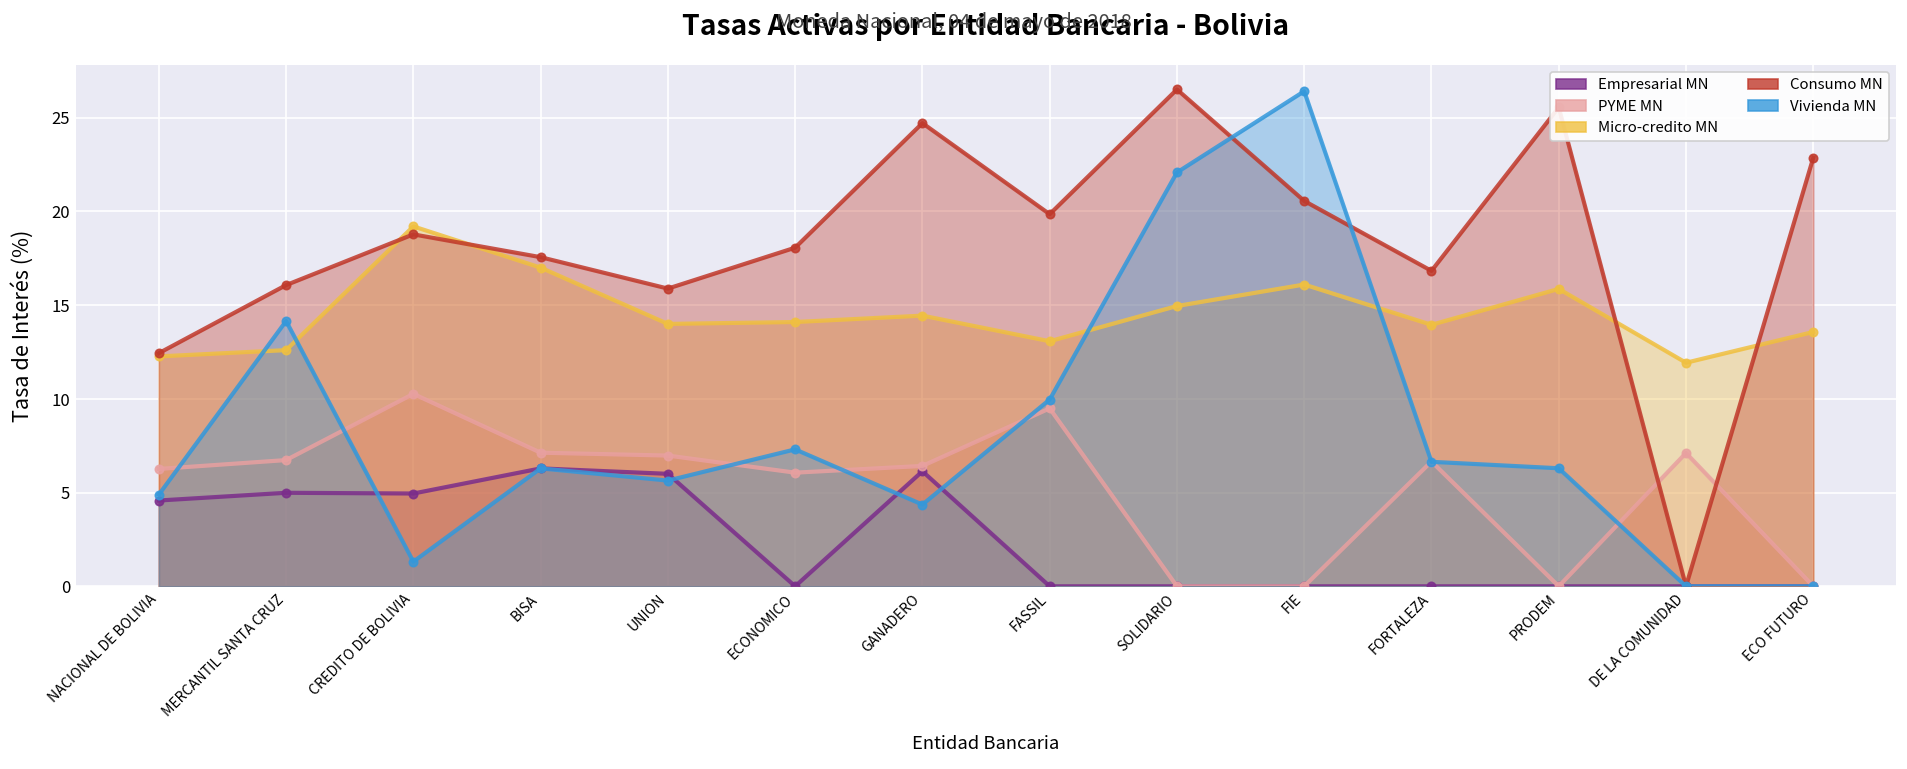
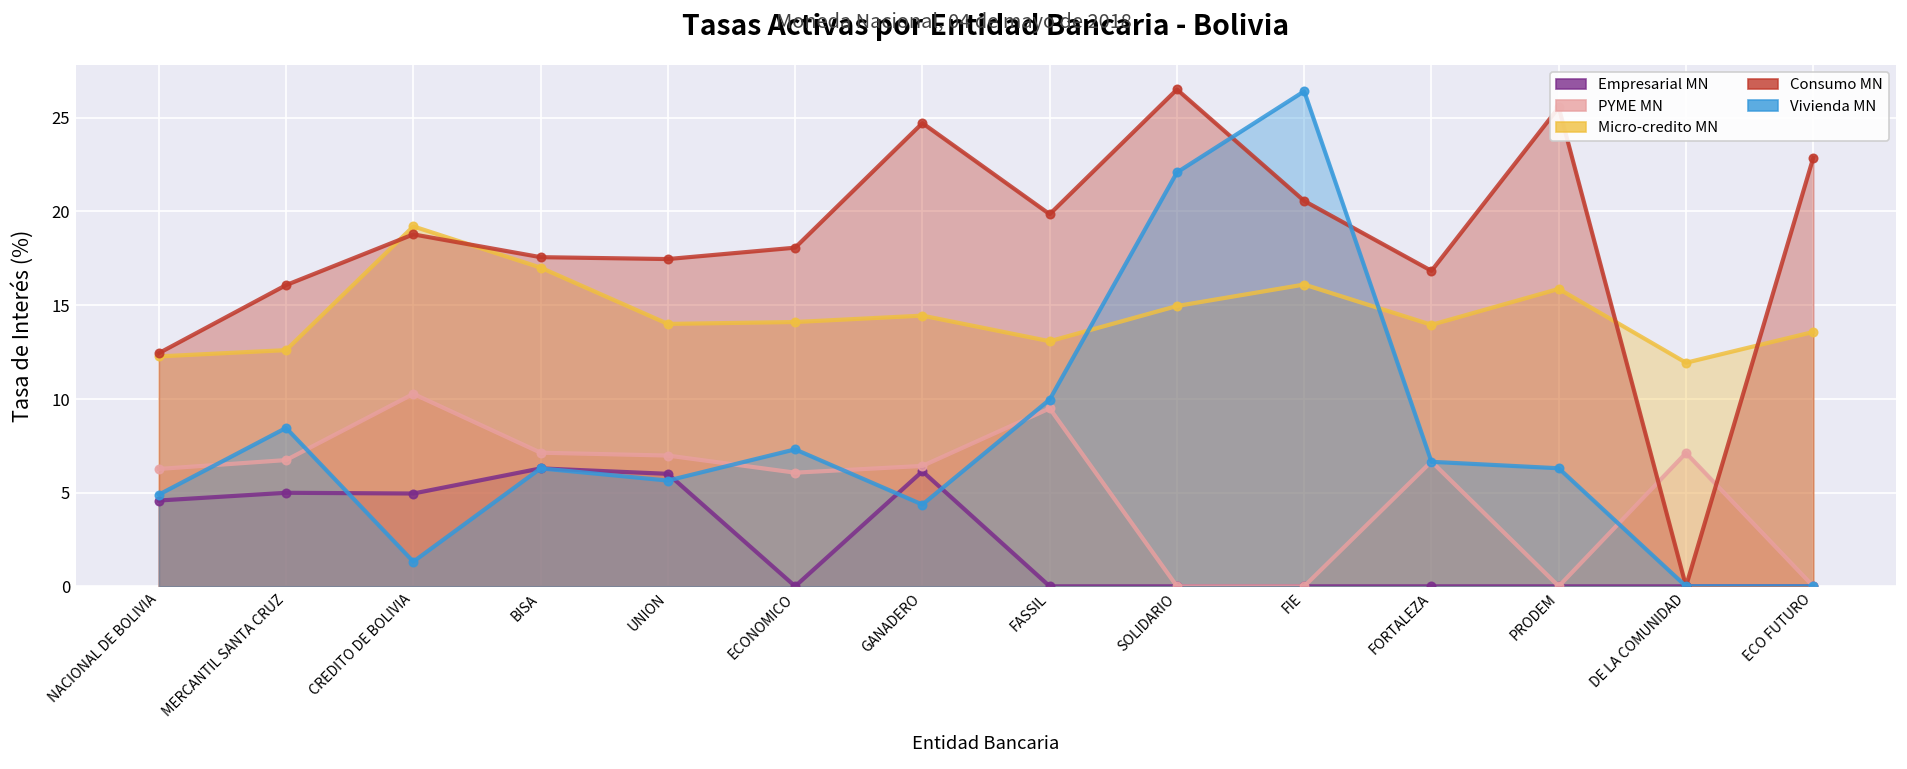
Vivienda MN, MERCANTIL SANTA CRUZ: 14.2 -> 8.4
Consumo MN, UNION: 15.9 -> 17.5
